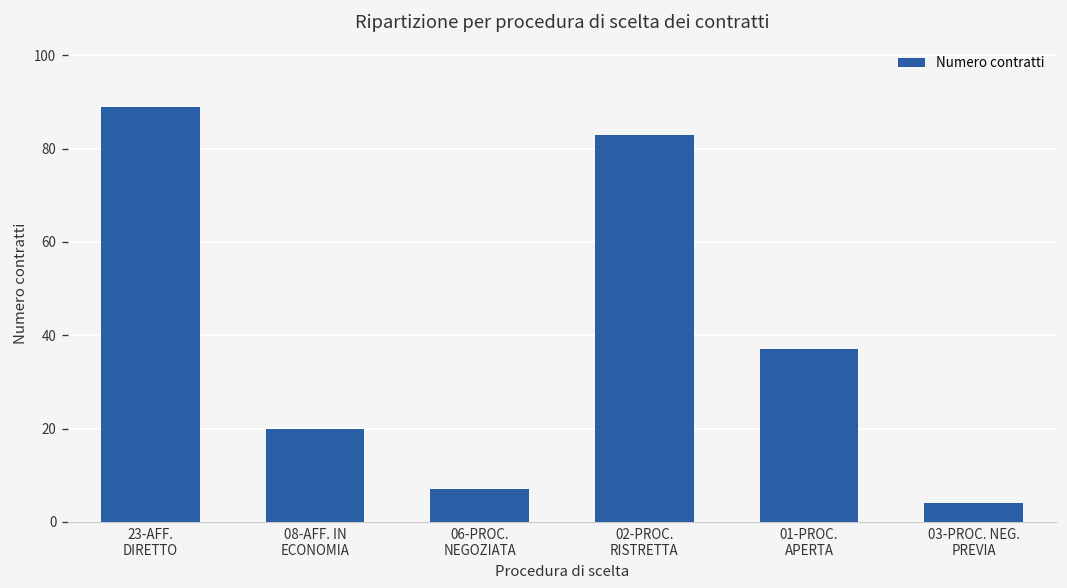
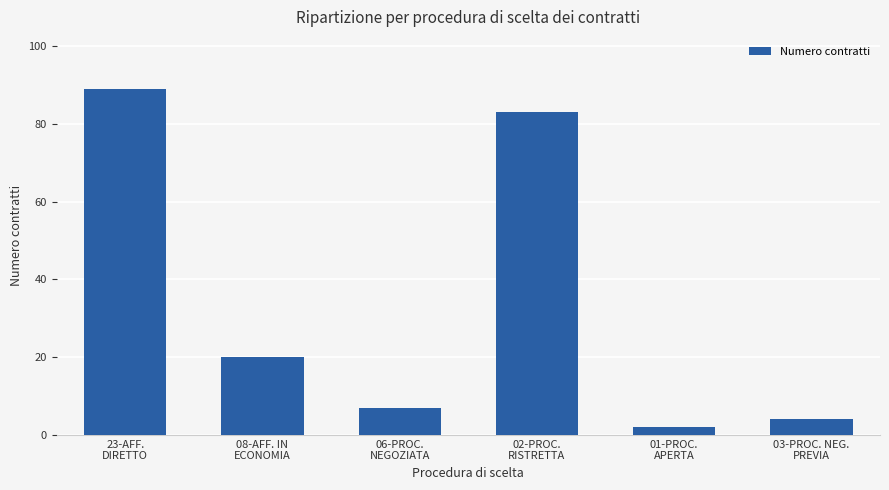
01-PROC. APERTA: 37 -> 2
